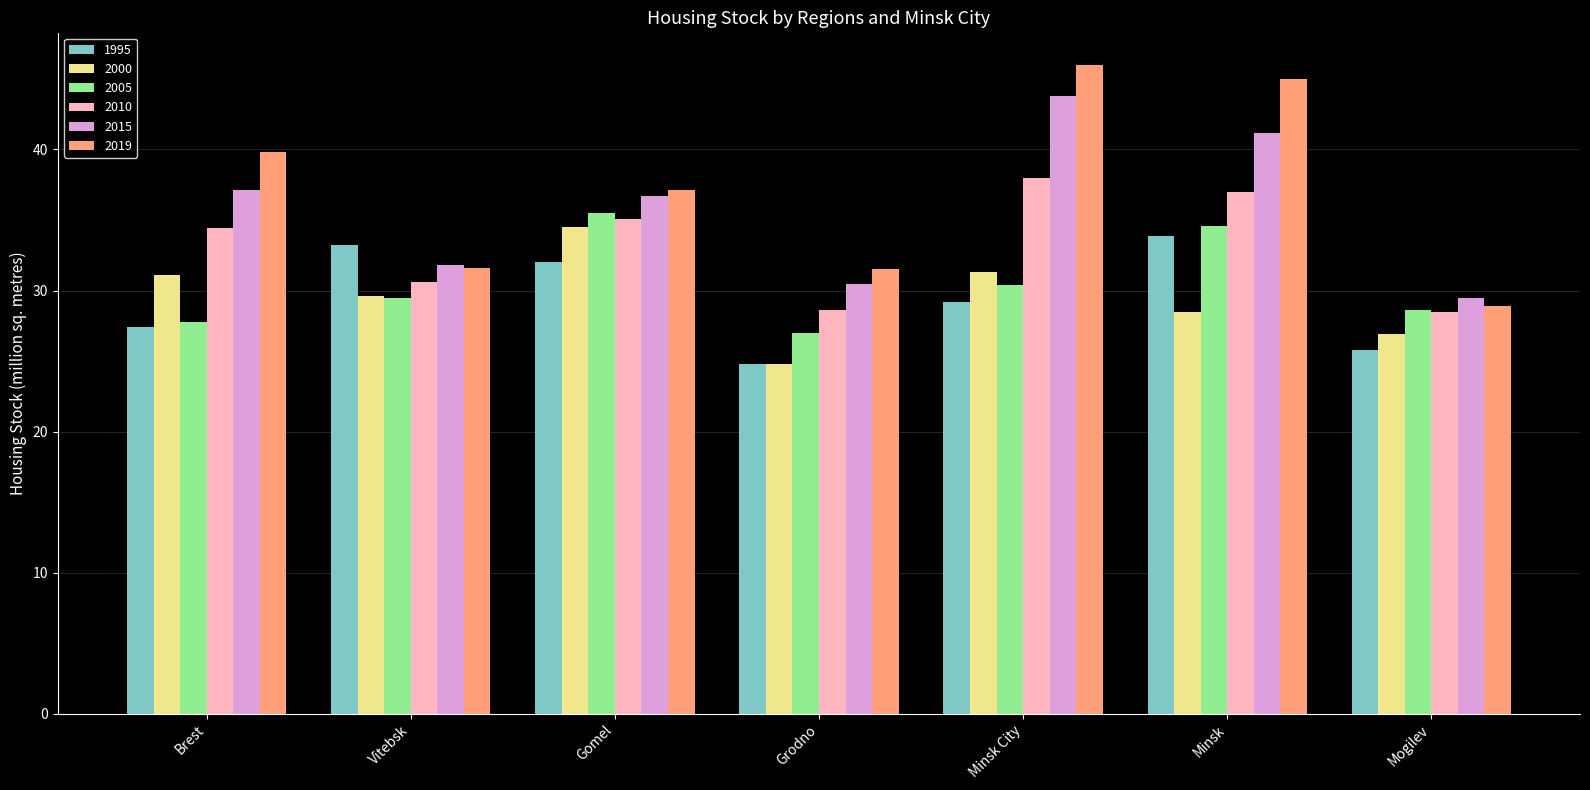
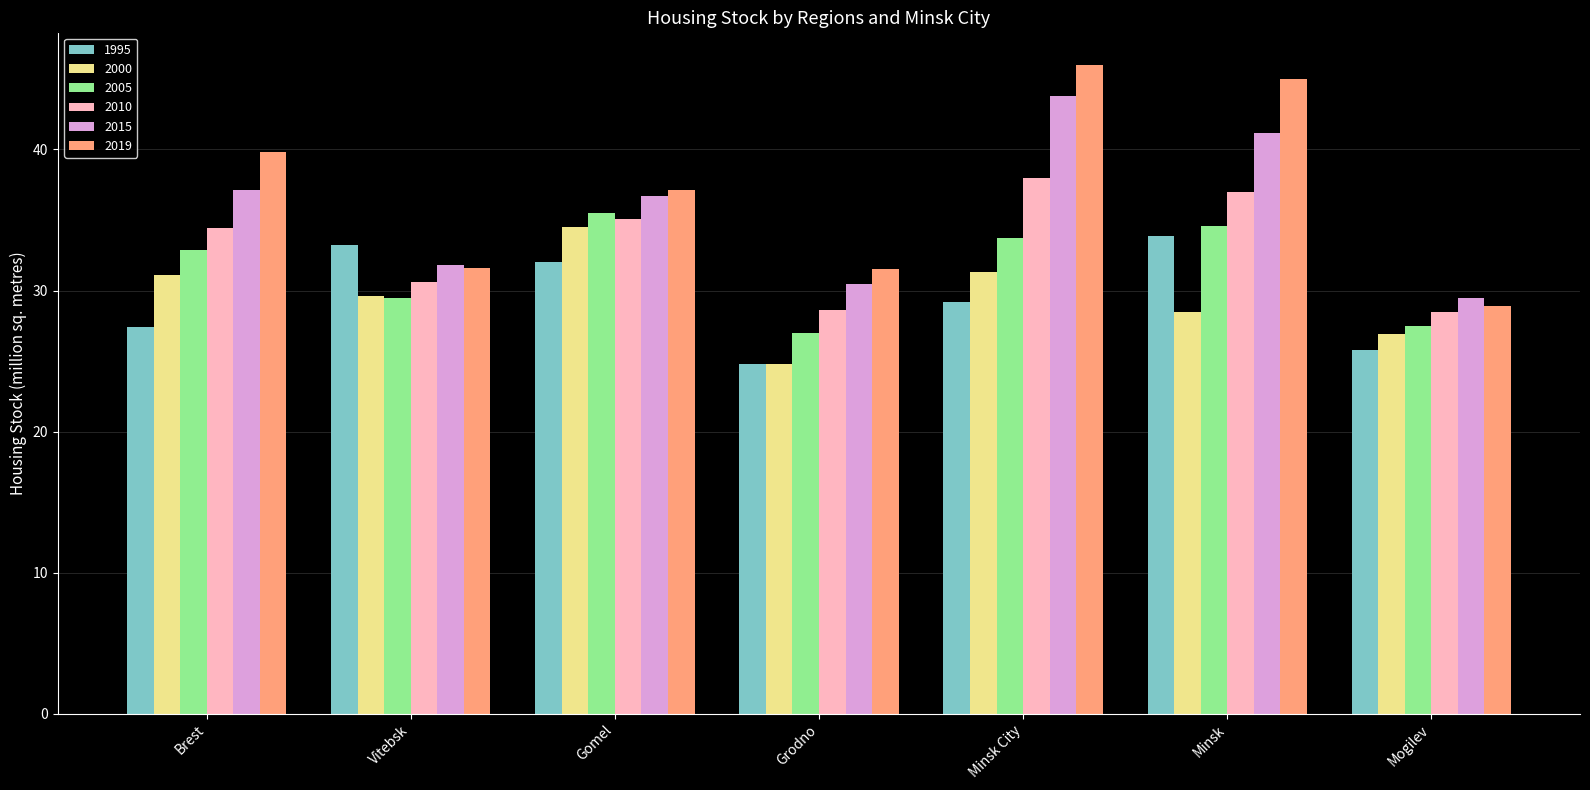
2005, Brest: 27.8 -> 32.9
2005, Minsk City: 30.4 -> 33.7
2005, Mogilev: 28.6 -> 27.5
